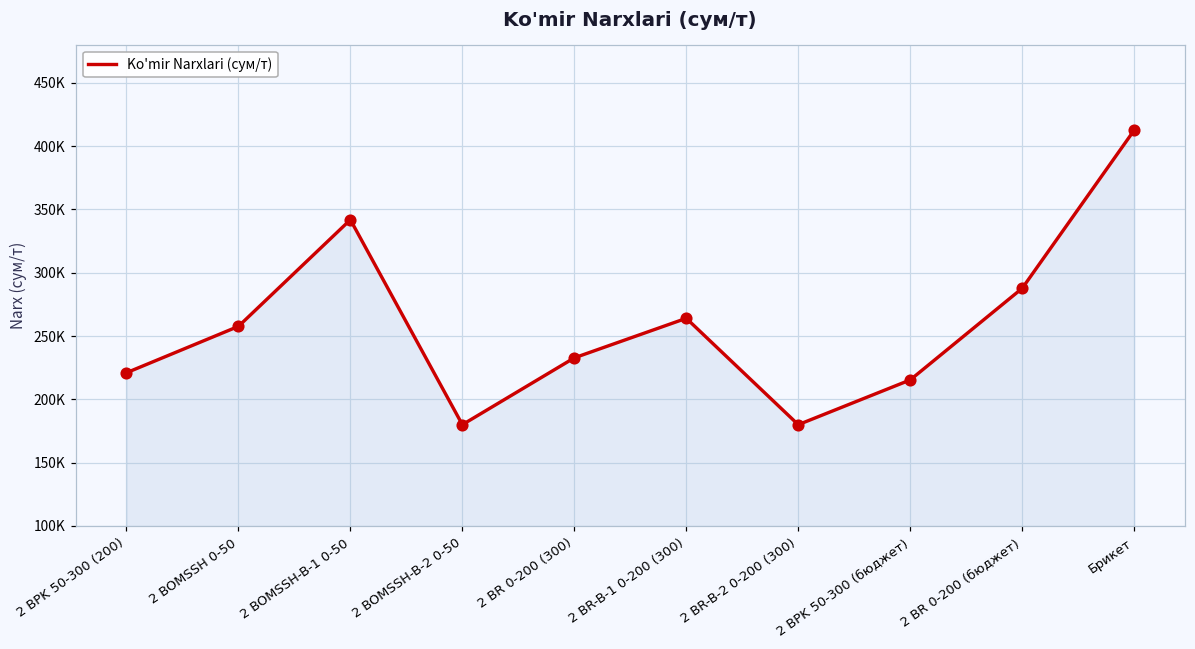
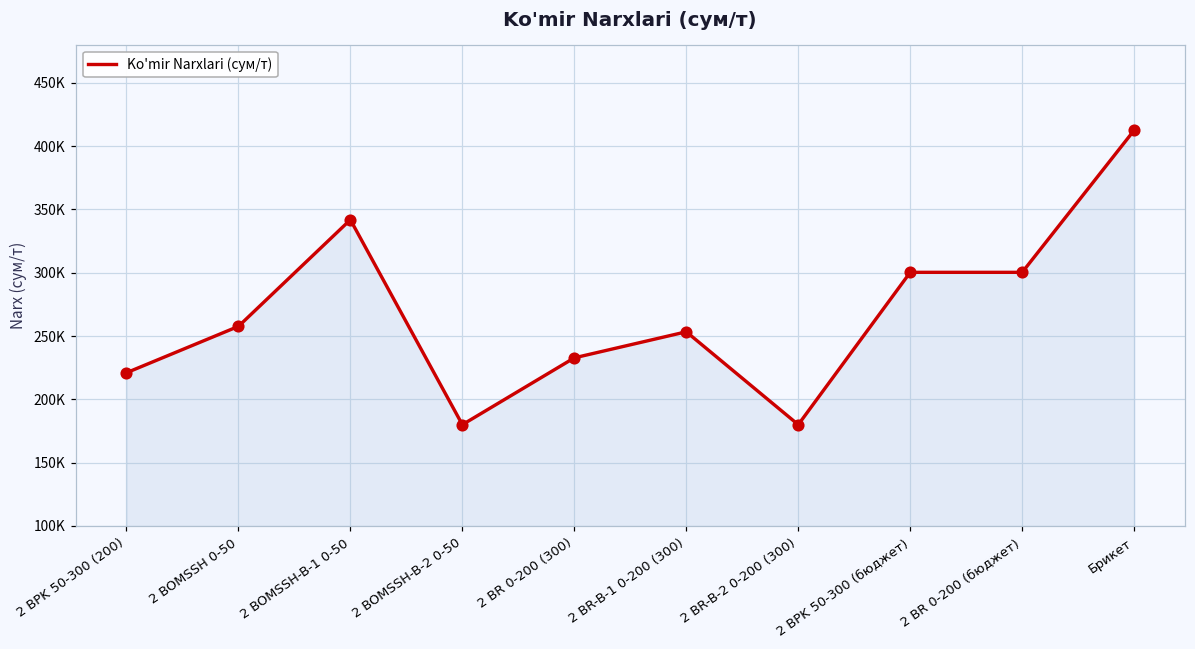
2 BR-B-1 0-200 (300): 264000 -> 253000
2 BPK 50-300 (бюджет): 215000 -> 300000
2 BR 0-200 (бюджет): 288000 -> 300000
